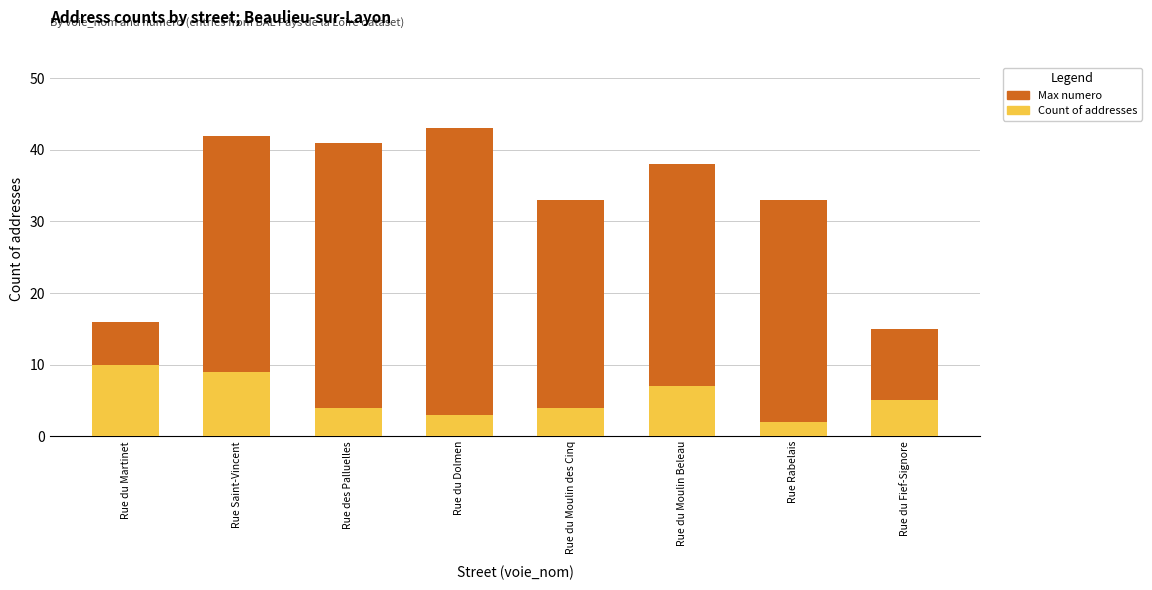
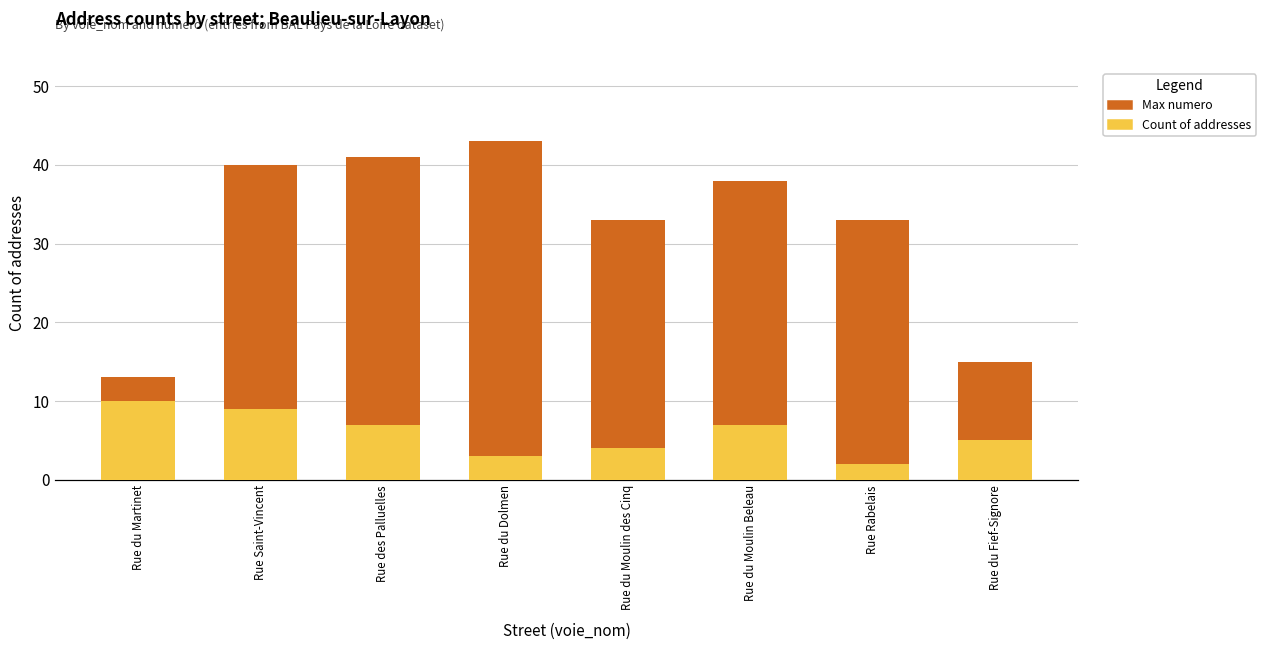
Max numero, Rue du Martinet: 16 -> 13
Max numero, Rue Saint-Vincent: 42 -> 40
Count of addresses, Rue des Palluelles: 4 -> 7
